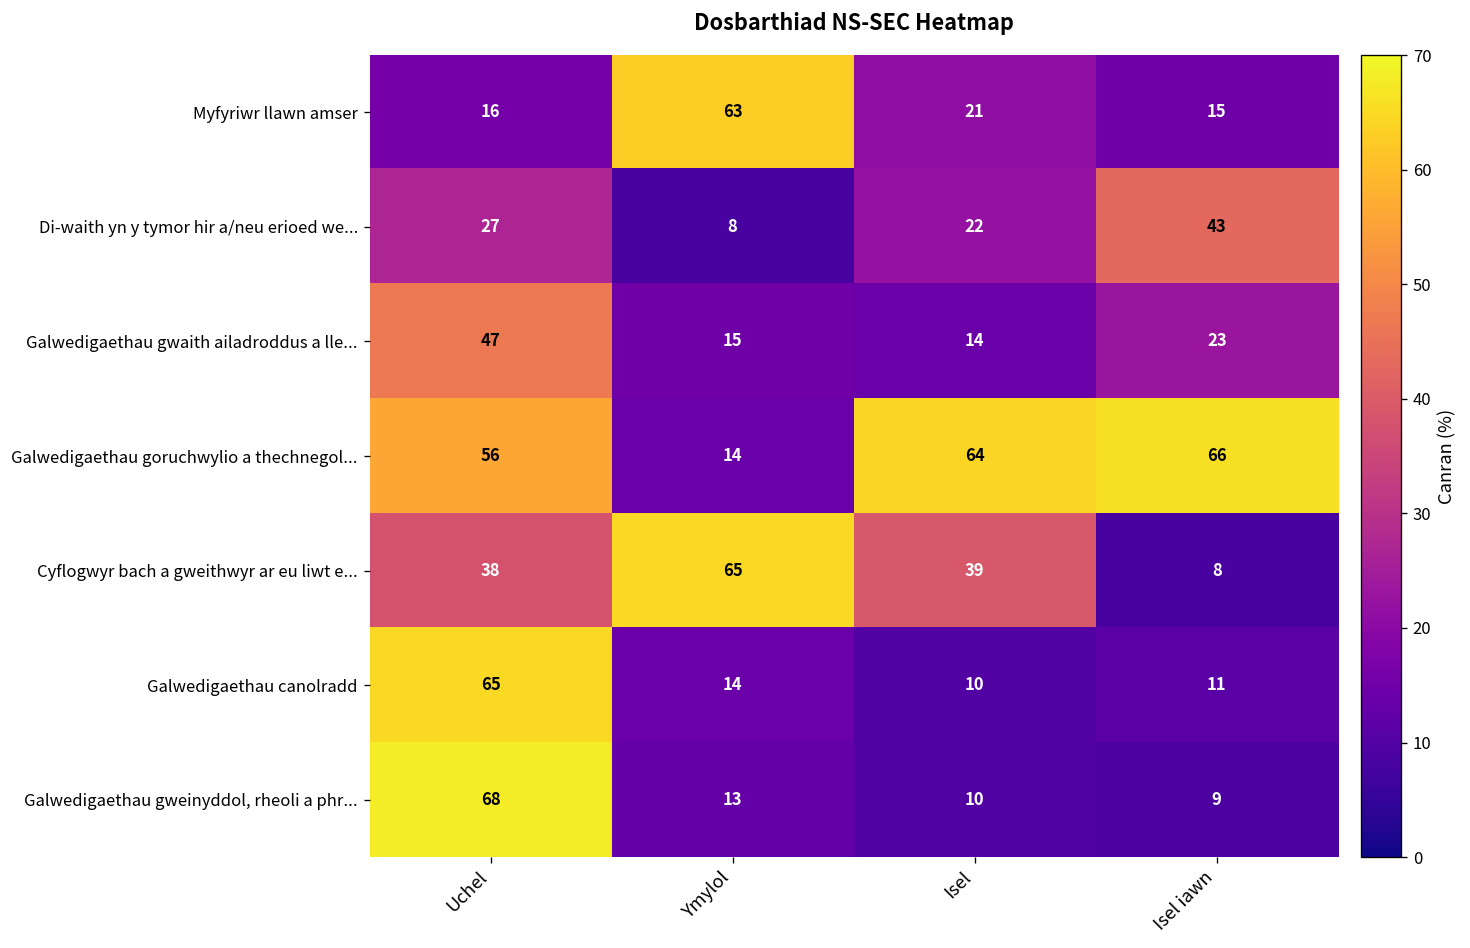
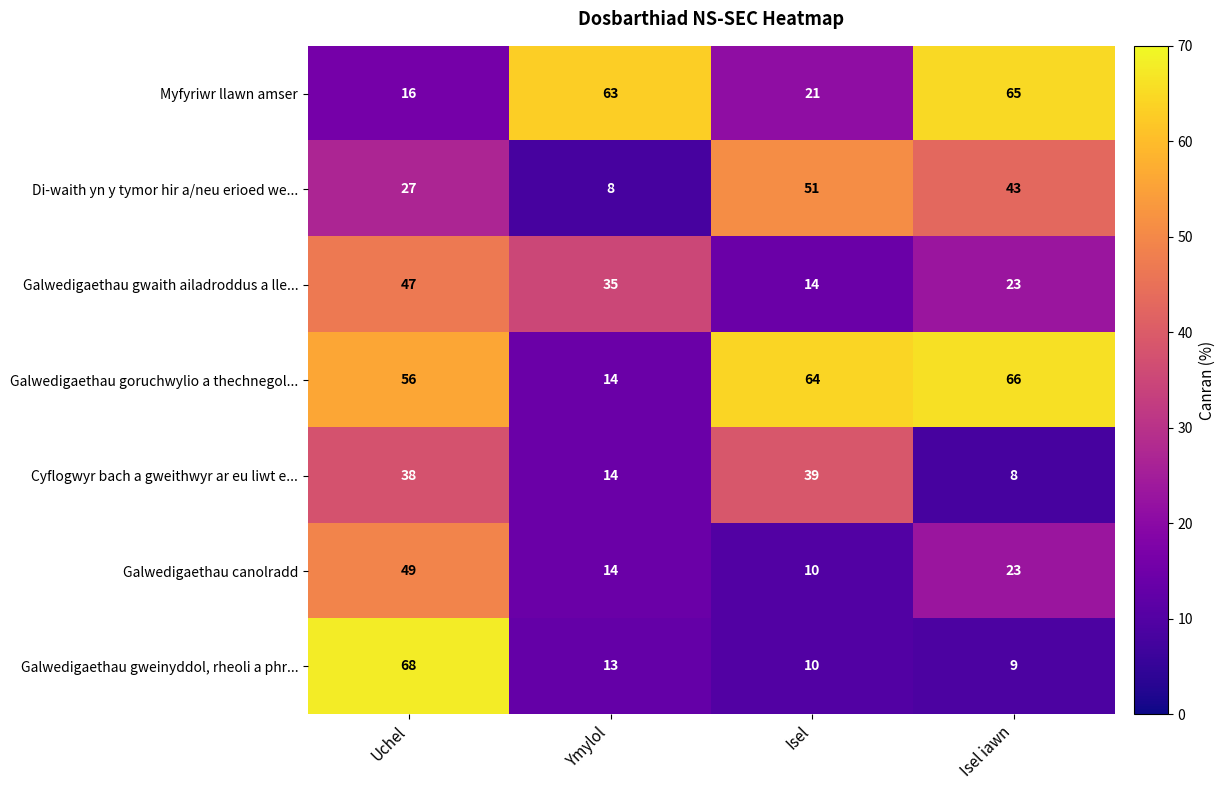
Myfyriwr llawn amser, Isel iawn: 15 -> 65
Di-waith yn y tymor hir a/neu erioed we..., Isel: 22 -> 51
Galwedigaethau gwaith ailadroddus a lle..., Ymylol: 15 -> 35
Cyflogwyr bach a gweithwyr ar eu liwt e..., Ymylol: 65 -> 14
Galwedigaethau canolradd, Uchel: 65 -> 49
Galwedigaethau canolradd, Isel iawn: 11 -> 23
